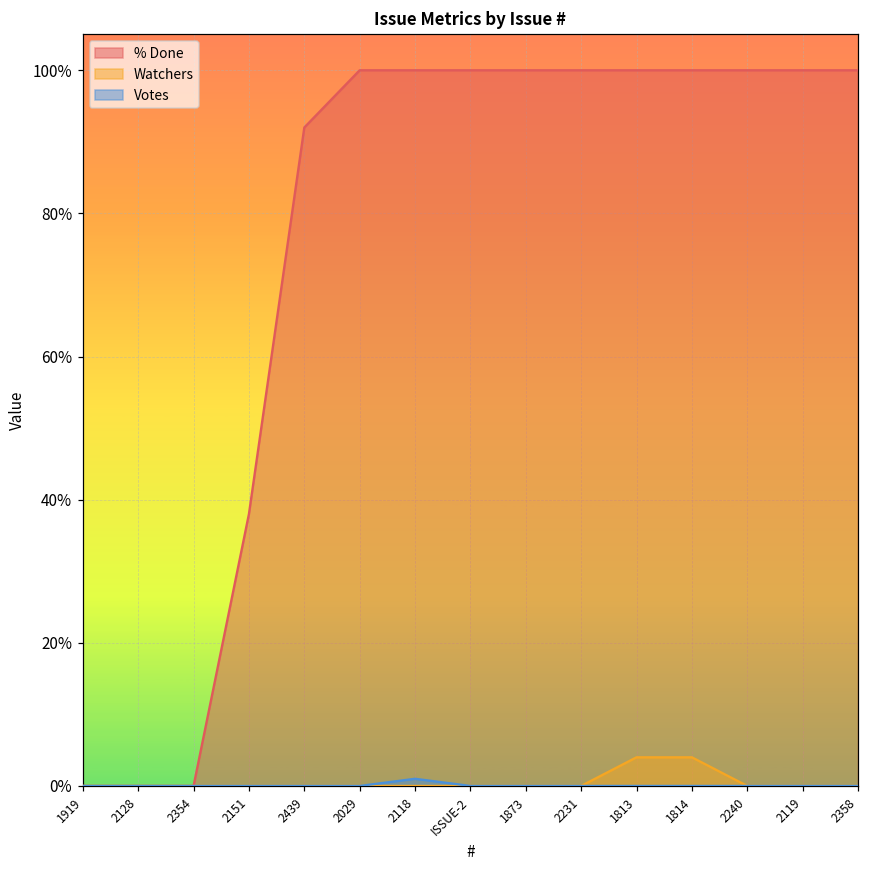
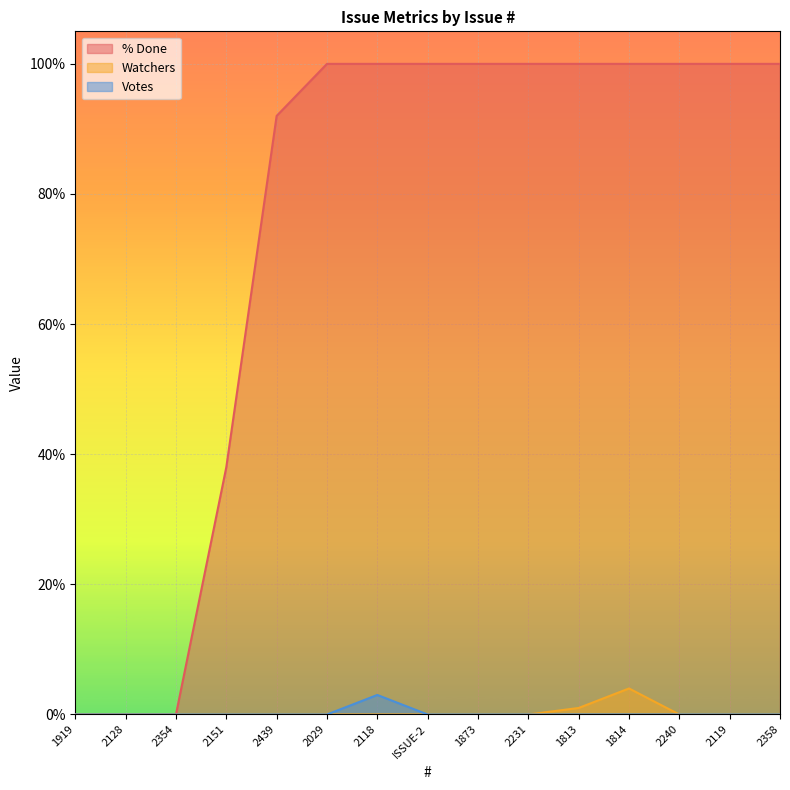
Votes, 2118: 1% -> 3%
Watchers, 1813: 4% -> 1%
